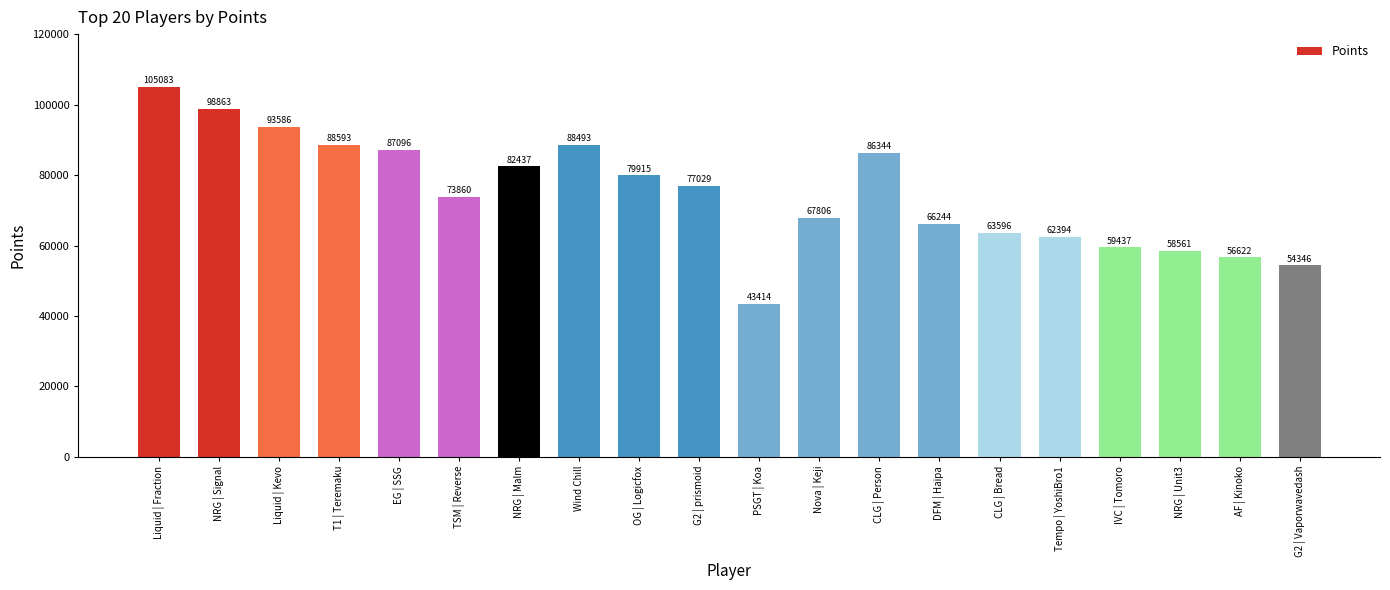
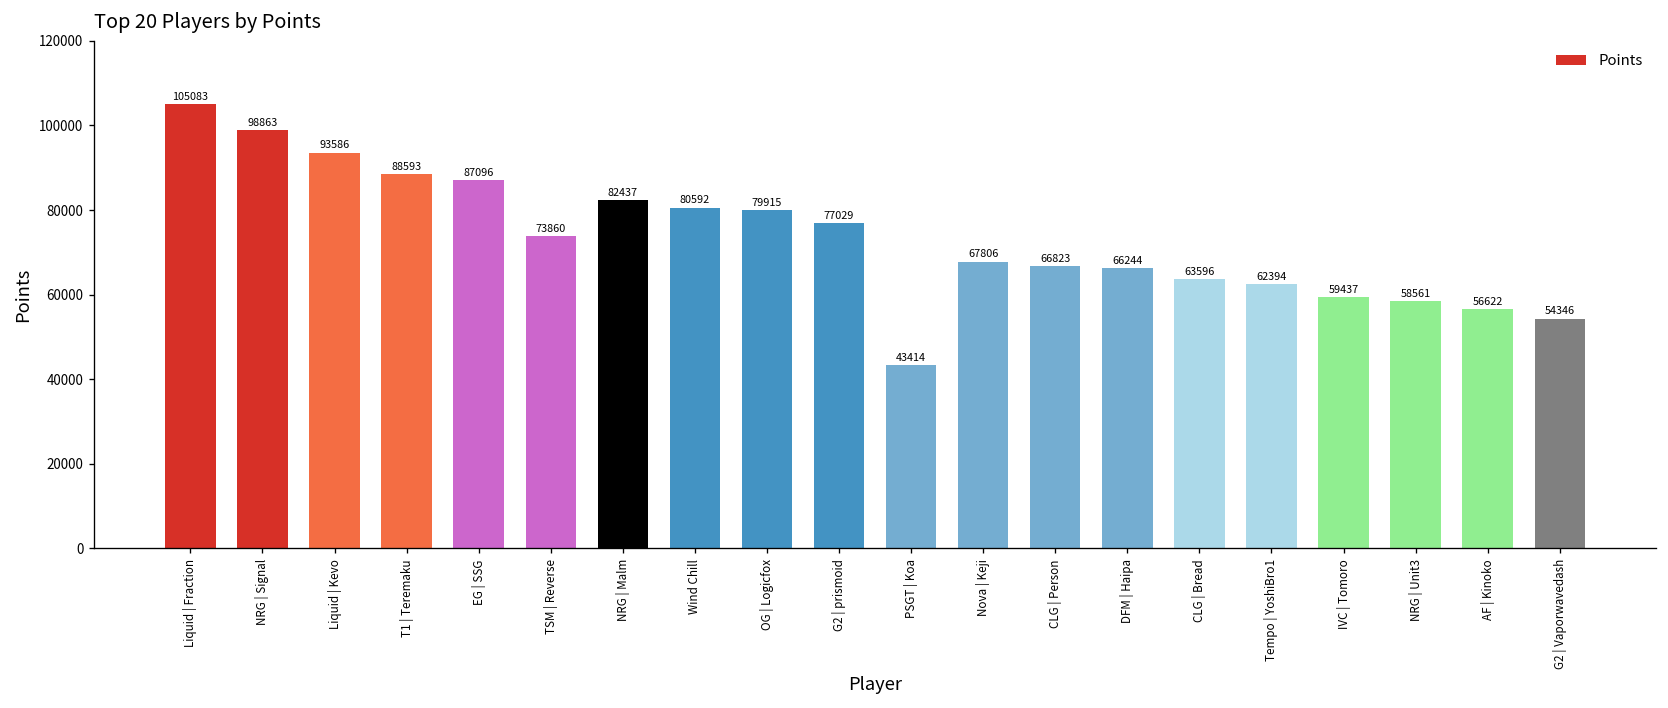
Wind Chill: 88493 -> 80592
CLG | Person: 86344 -> 66823
